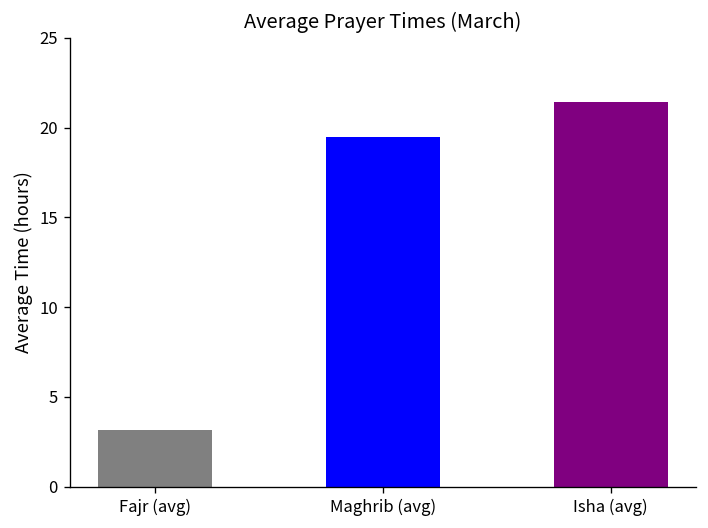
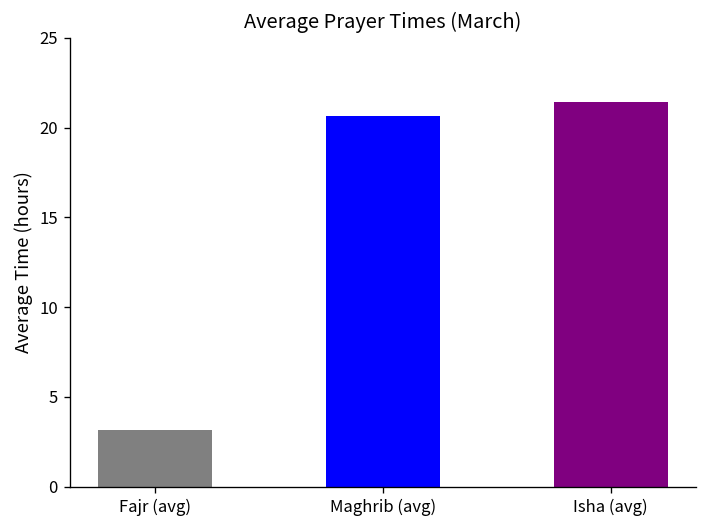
Maghrib (avg): 19.5 -> 20.6
